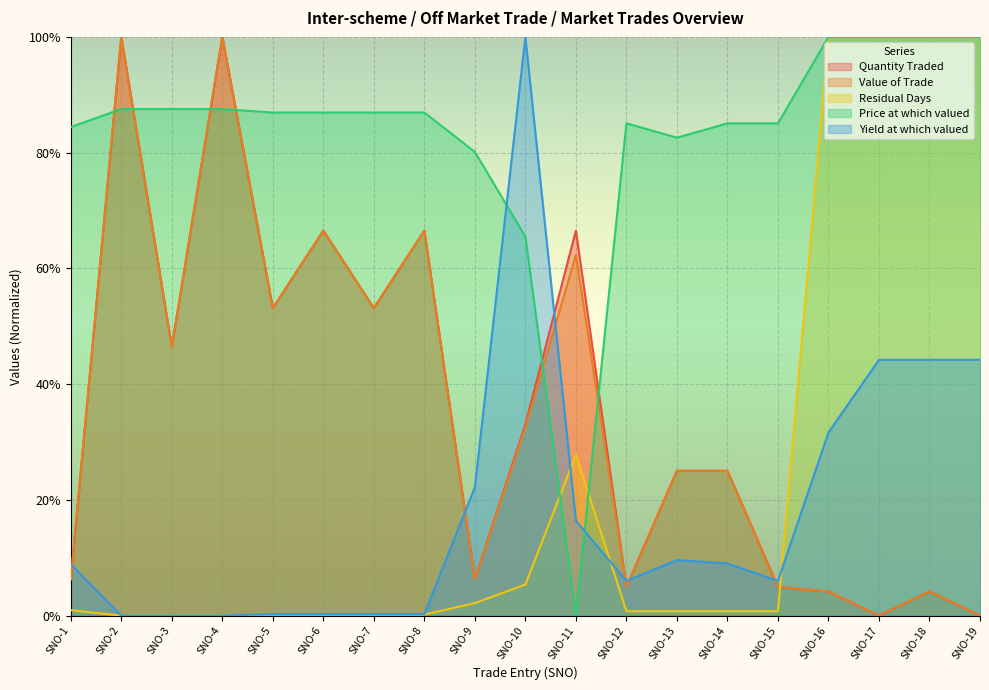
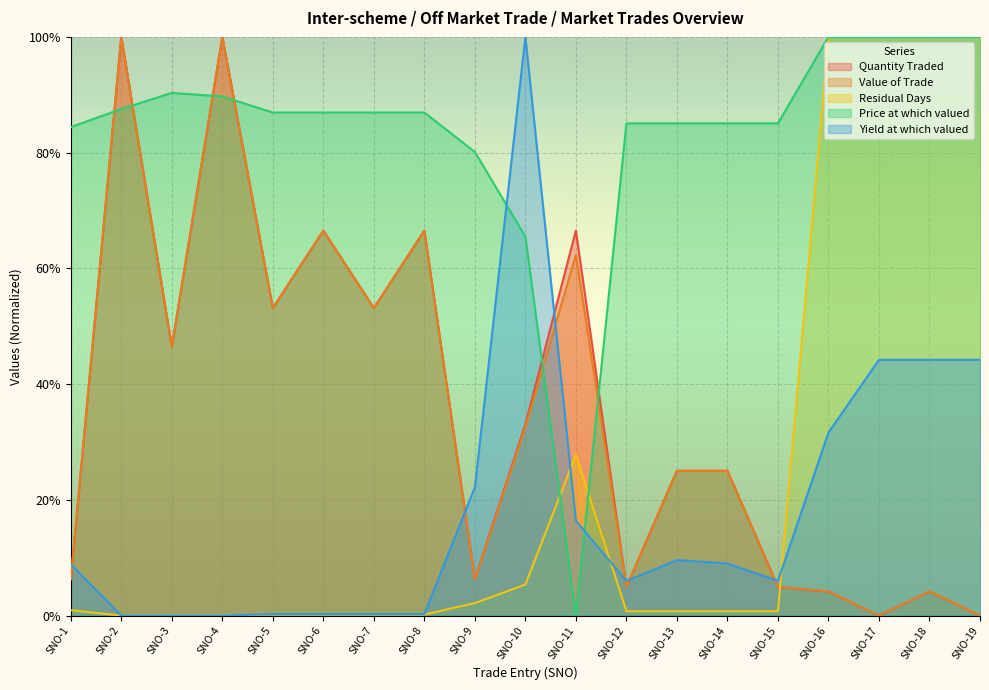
Price at which valued, SNO-3: 88% -> 90%
Price at which valued, SNO-4: 88% -> 90%
Price at which valued, SNO-13: 83% -> 85%
